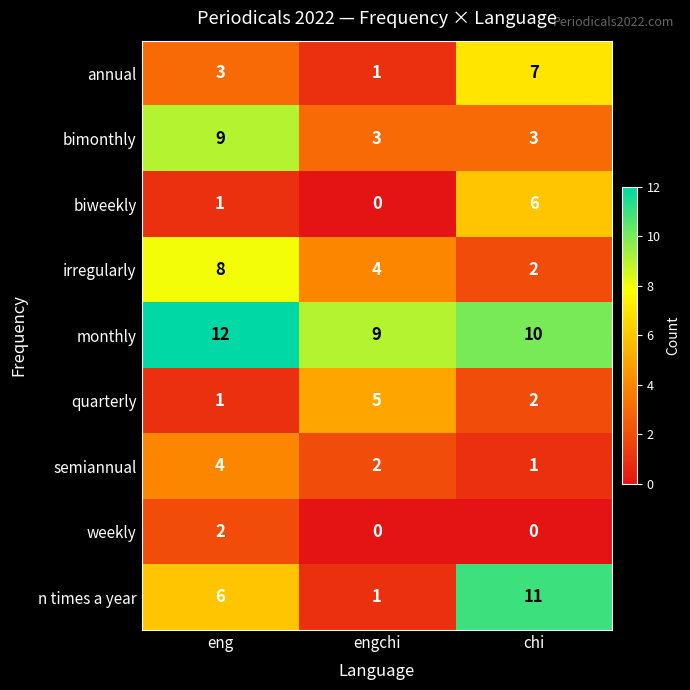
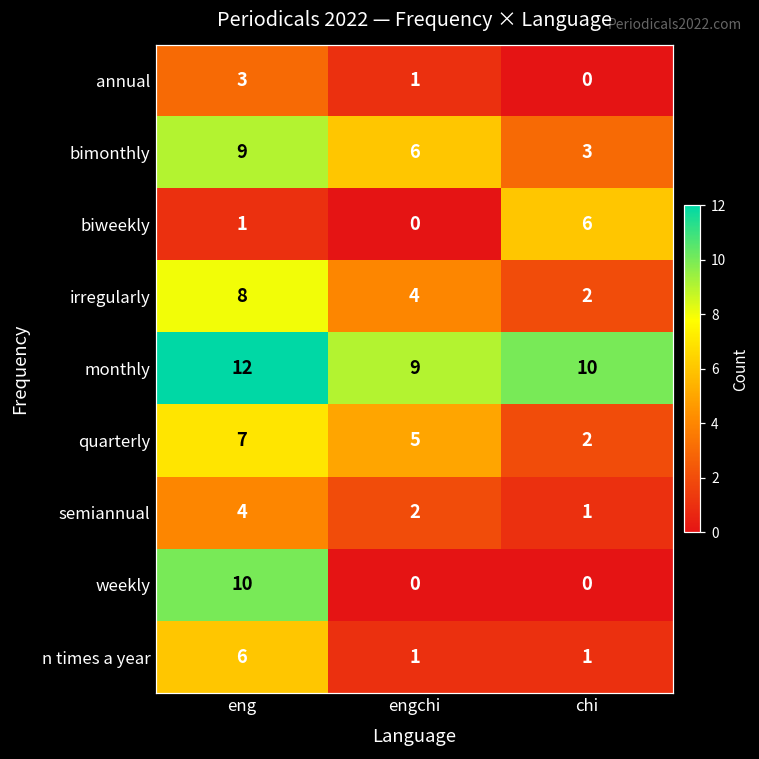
annual, chi: 7 -> 0
bimonthly, engchi: 3 -> 6
quarterly, eng: 1 -> 7
weekly, eng: 2 -> 10
n times a year, chi: 11 -> 1
